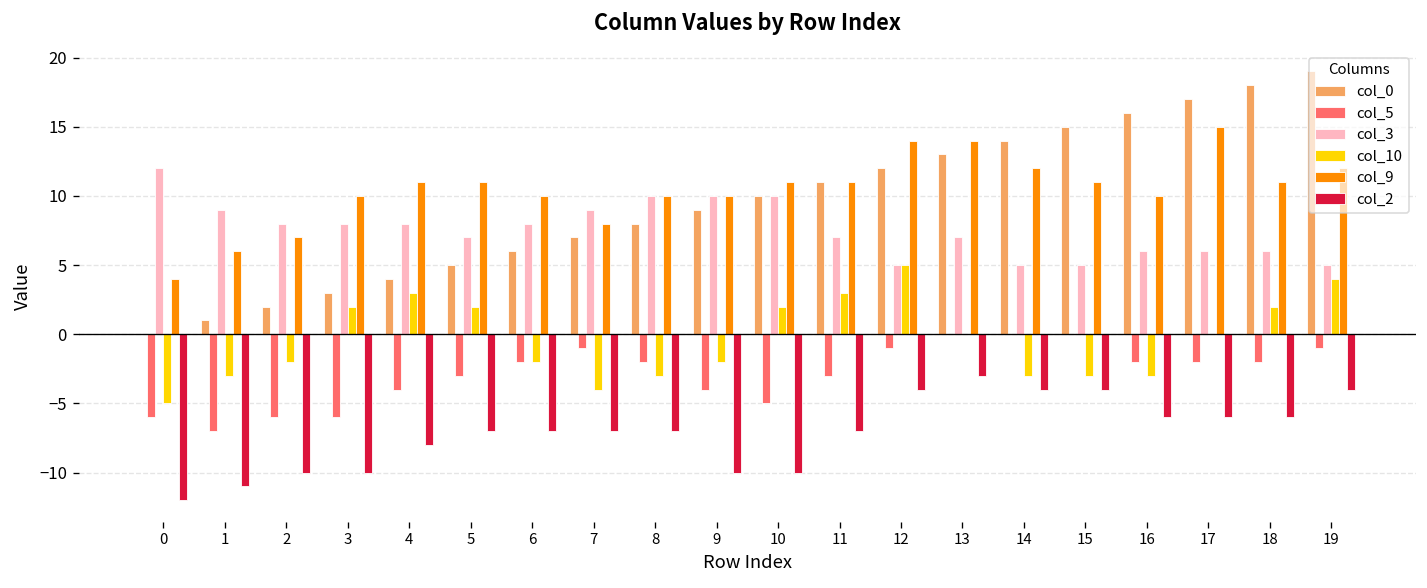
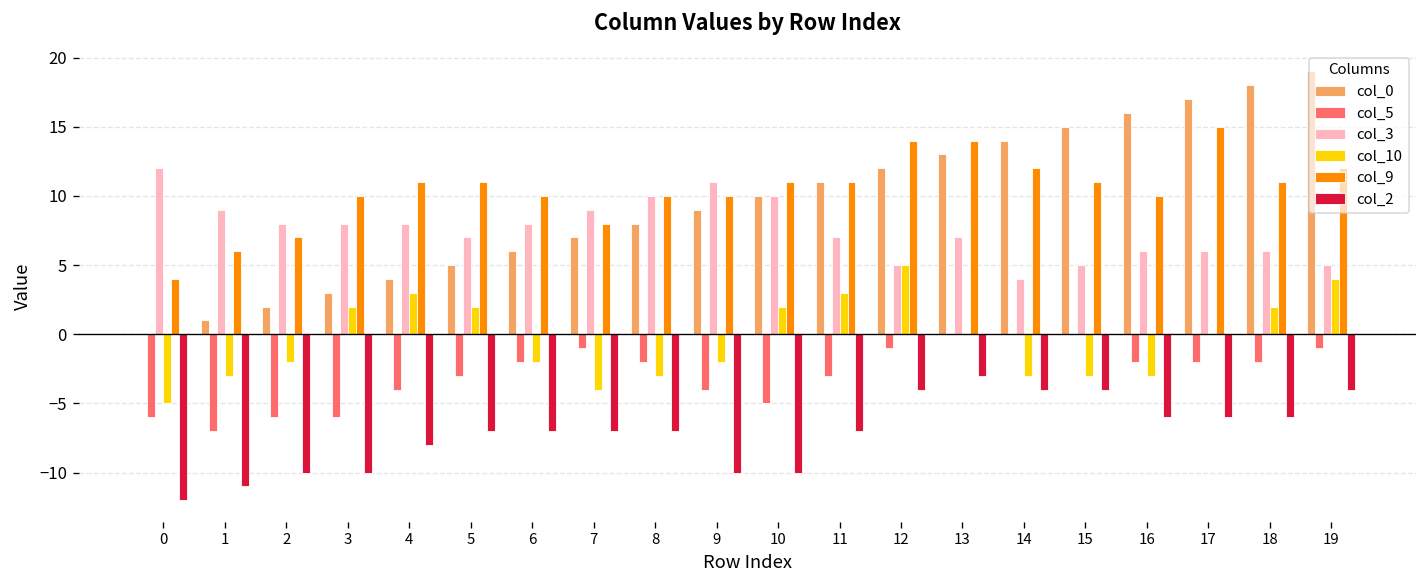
col_3, 9: 10 -> 11
col_3, 14: 5 -> 4
